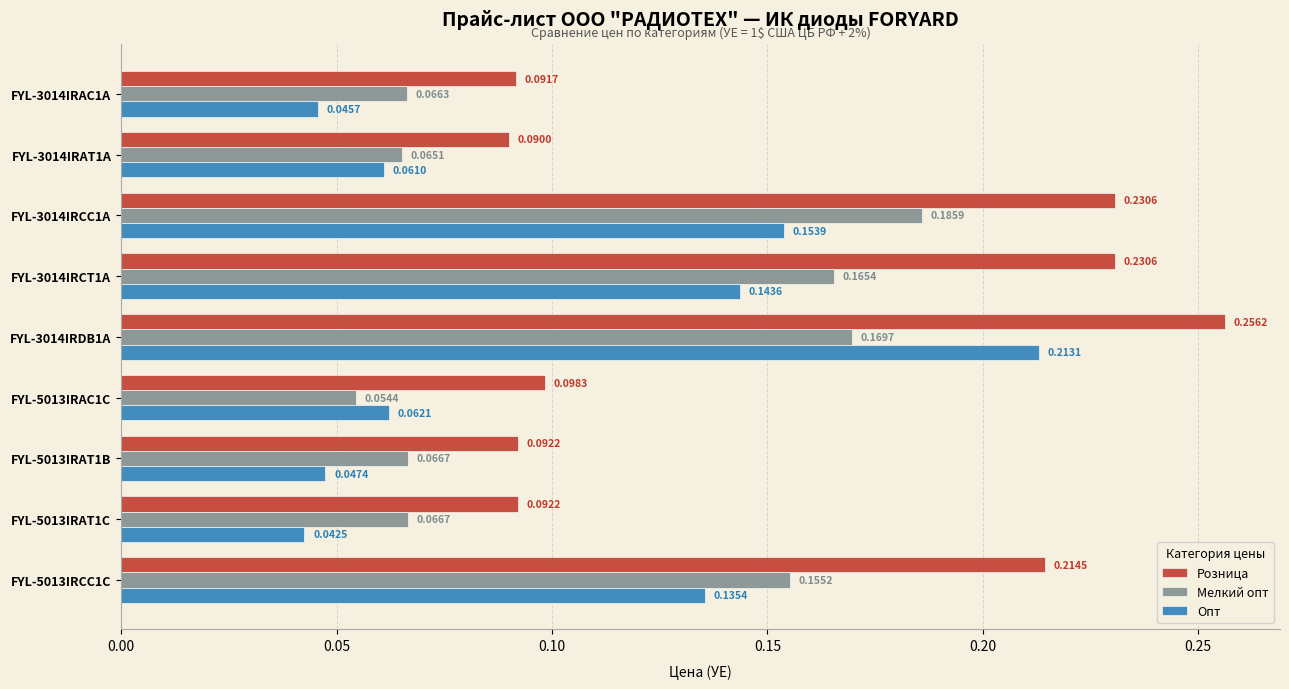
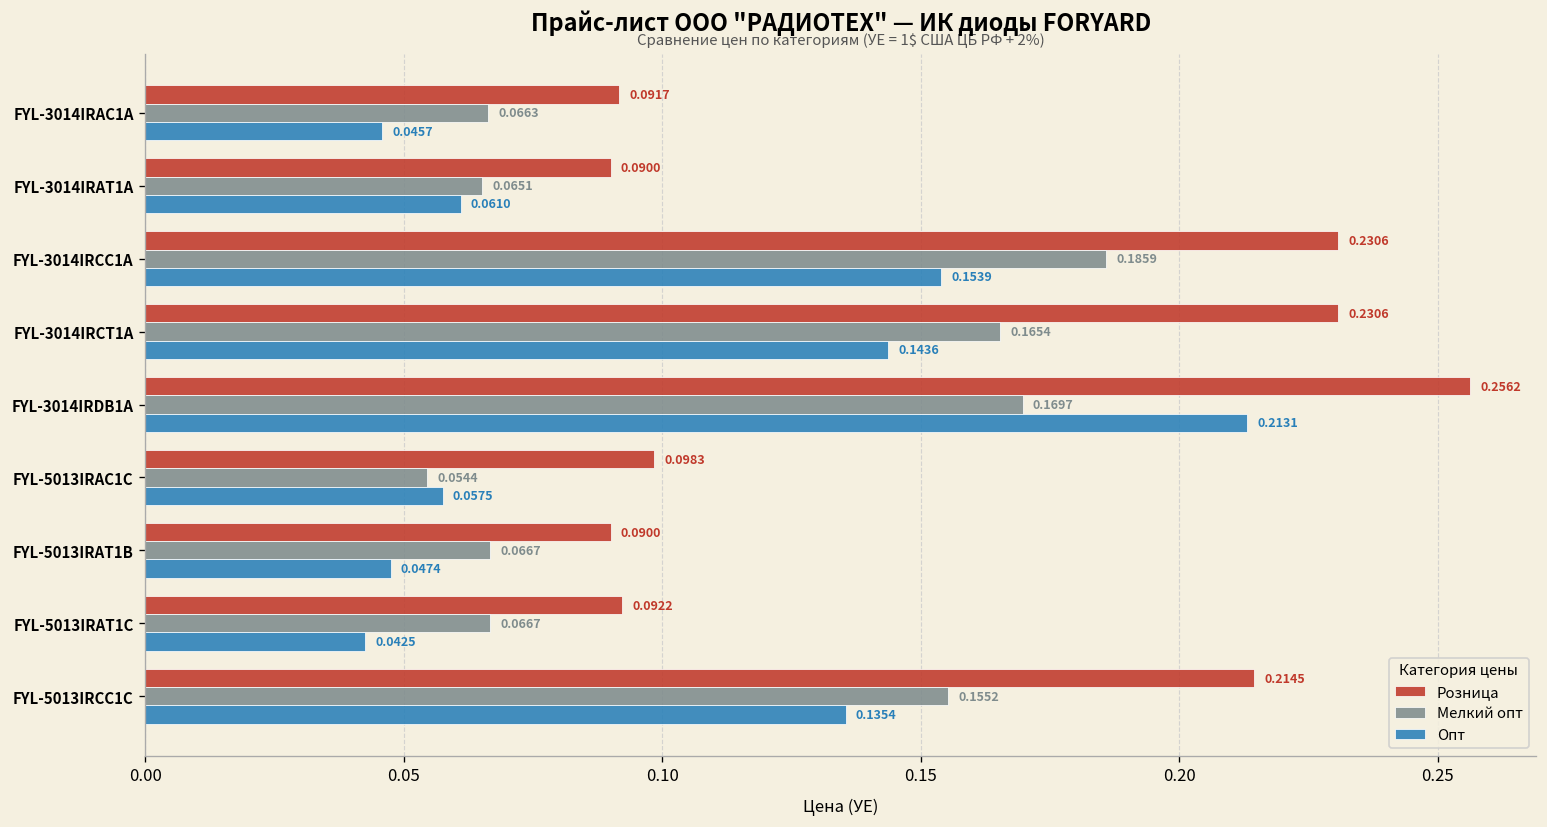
Опт, FYL-5013IRAC1C: 0.0621 -> 0.0575
Розница, FYL-5013IRAT1B: 0.0922 -> 0.0900
